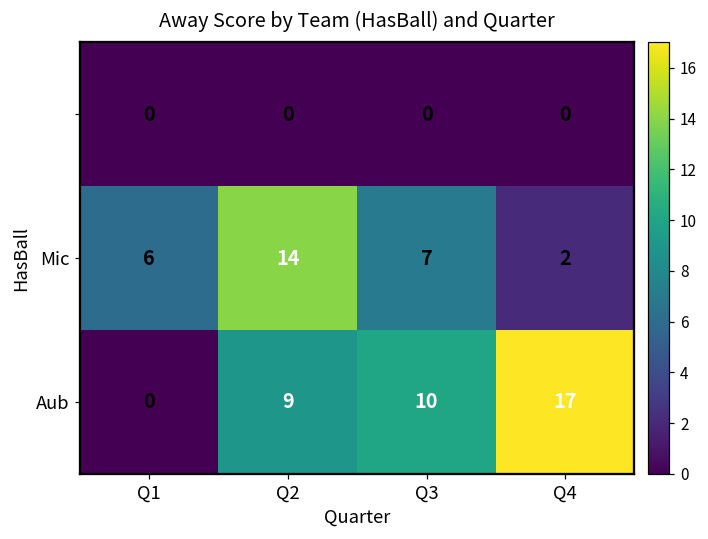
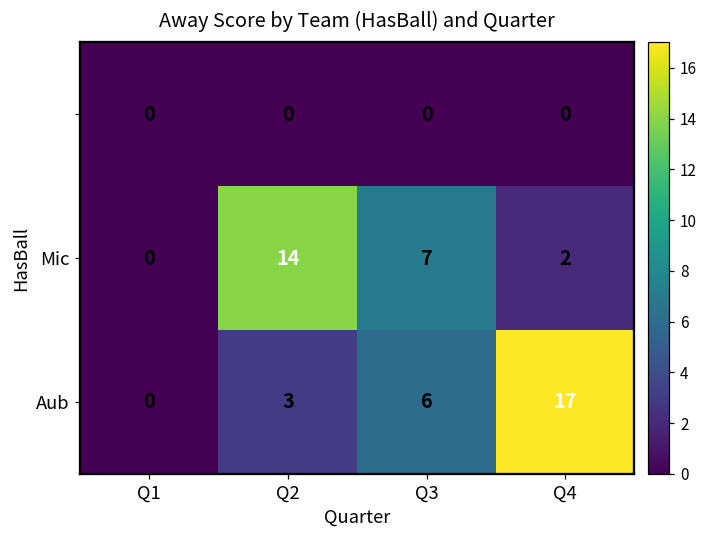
Mic, Q1: 6 -> 0
Aub, Q2: 9 -> 3
Aub, Q3: 10 -> 6
